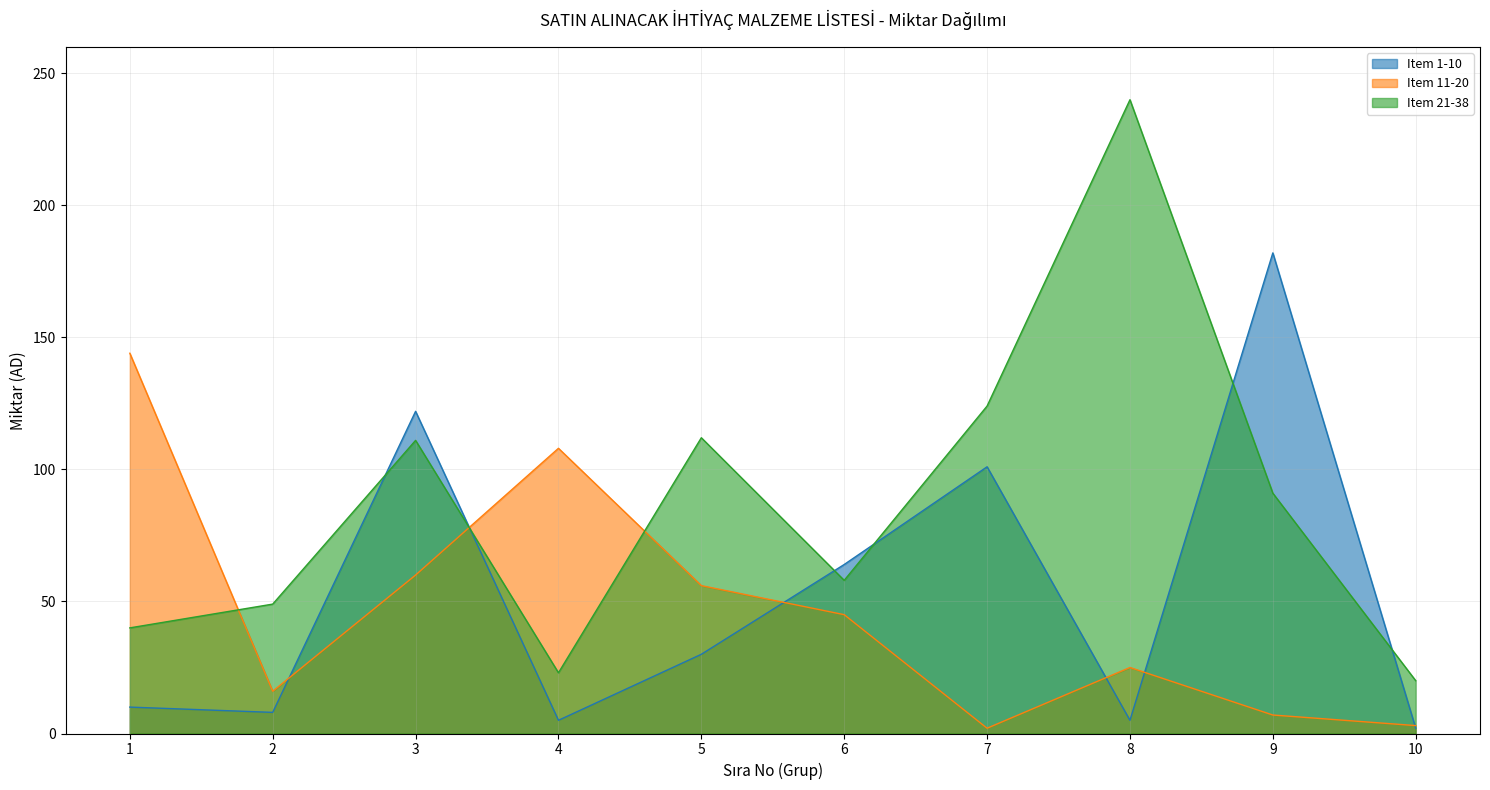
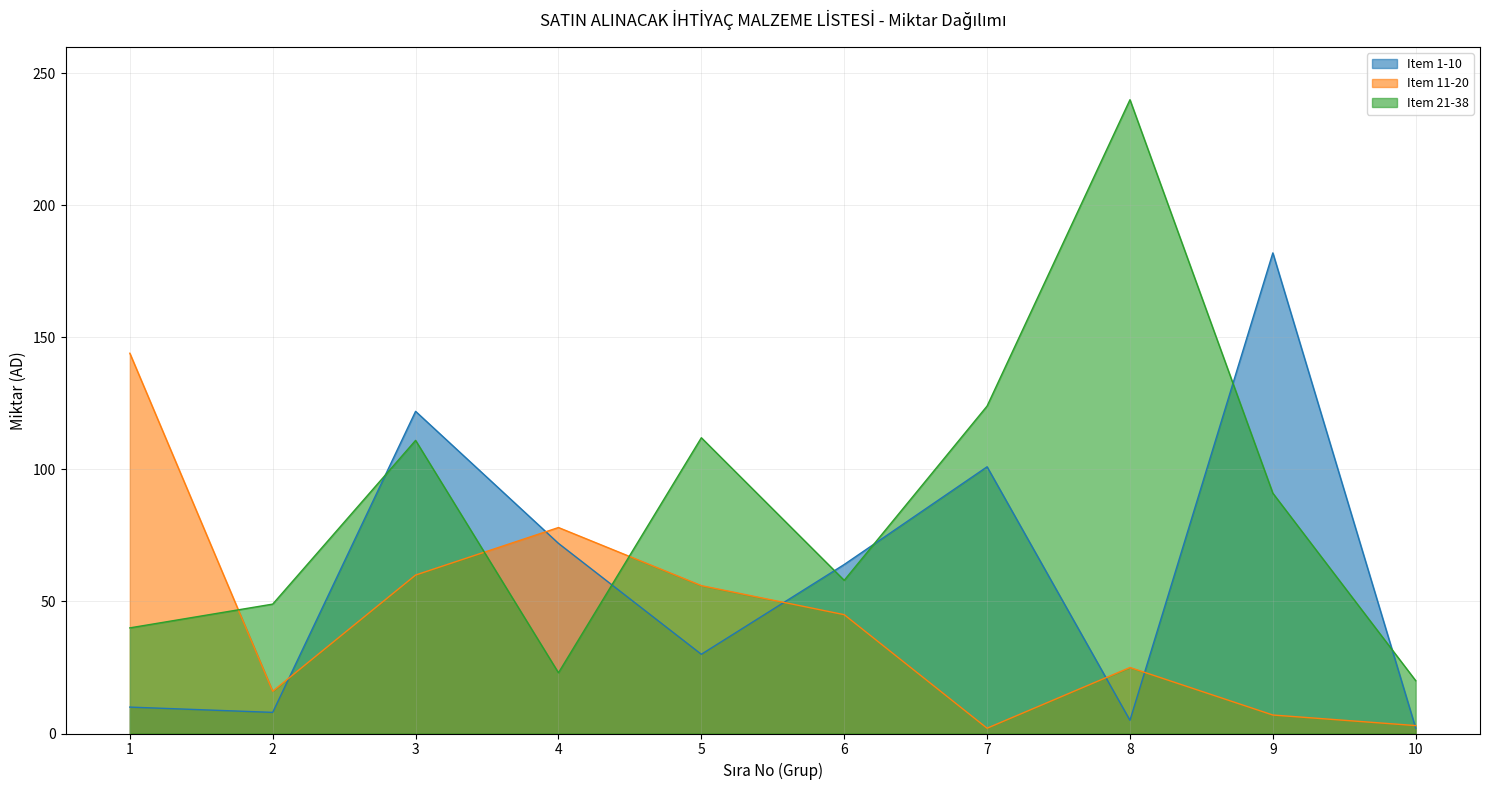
Item 1-10, 4: 5 -> 72
Item 11-20, 4: 108 -> 78
